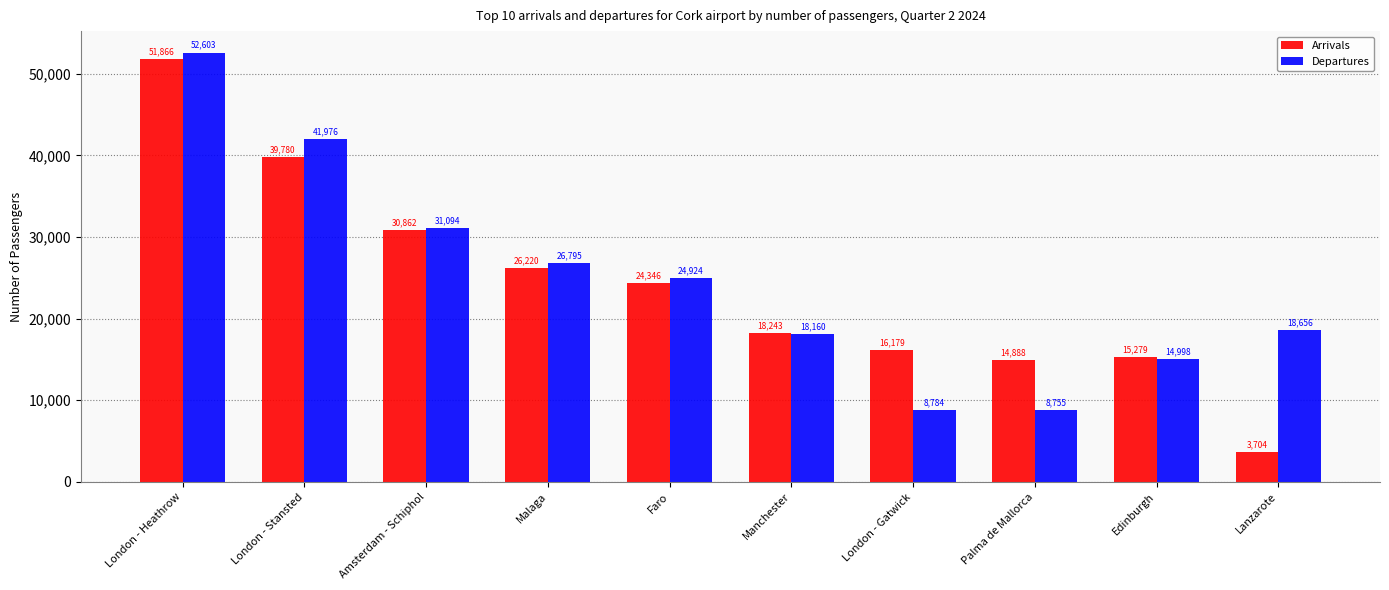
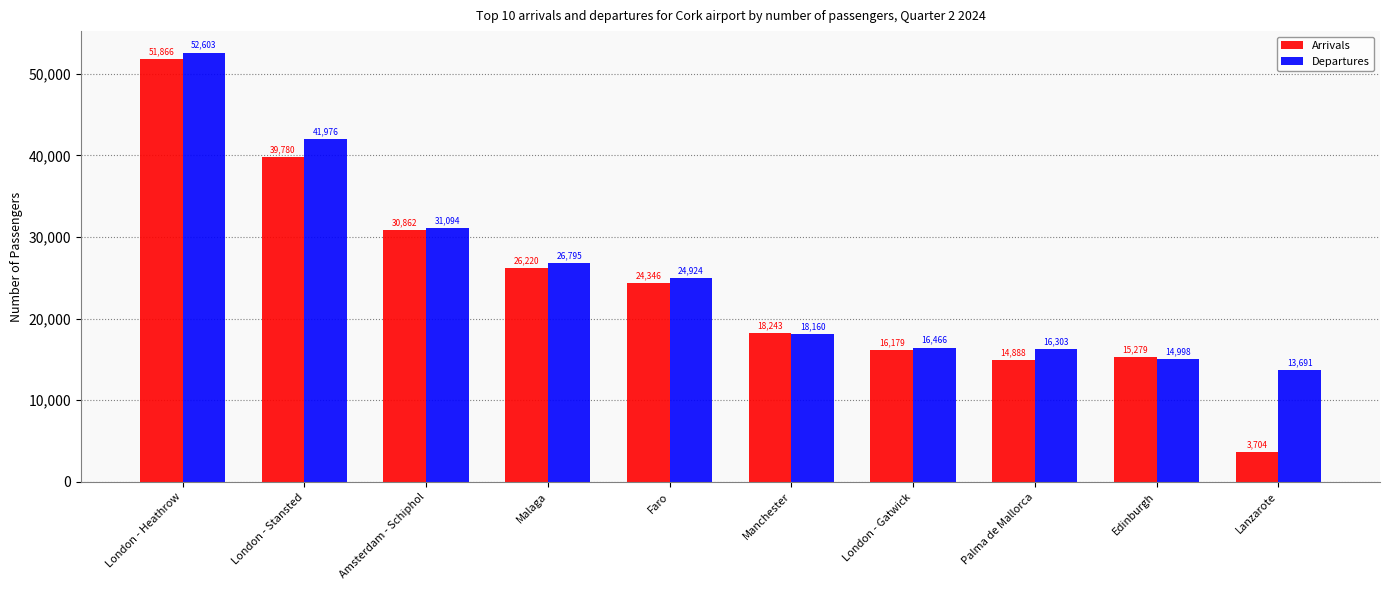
Departures, London - Gatwick: 8,784 -> 16,466
Departures, Palma de Mallorca: 8,755 -> 16,303
Departures, Lanzarote: 18,656 -> 13,691
